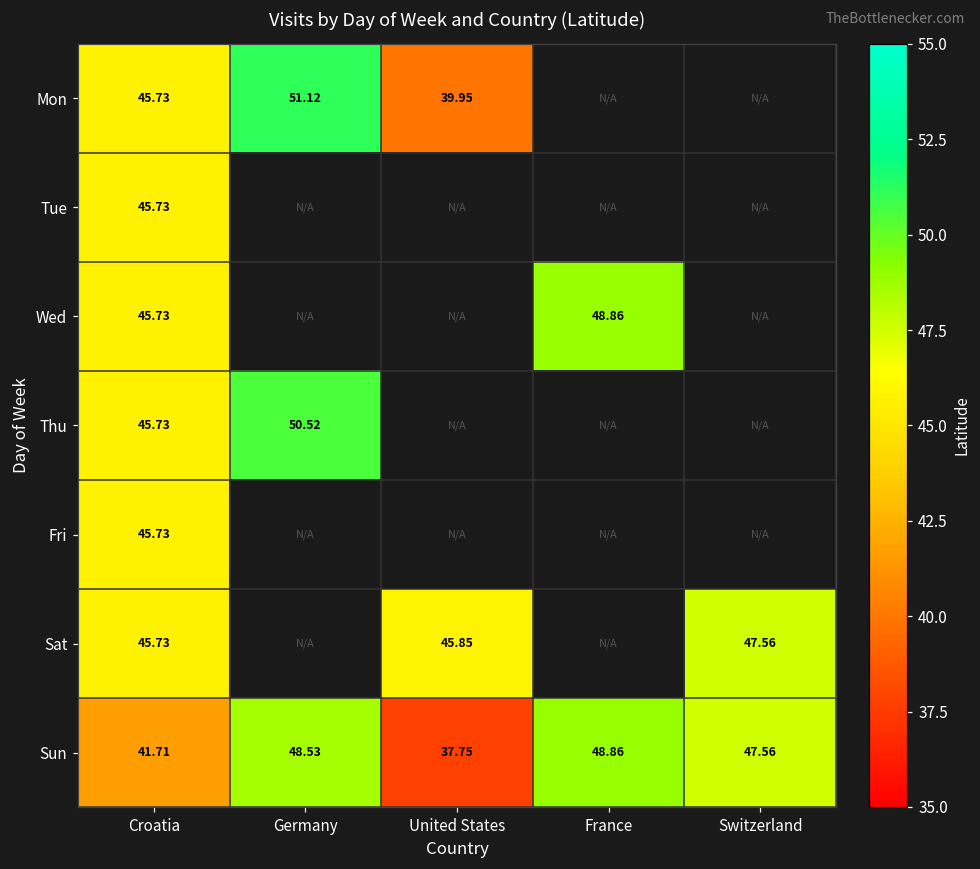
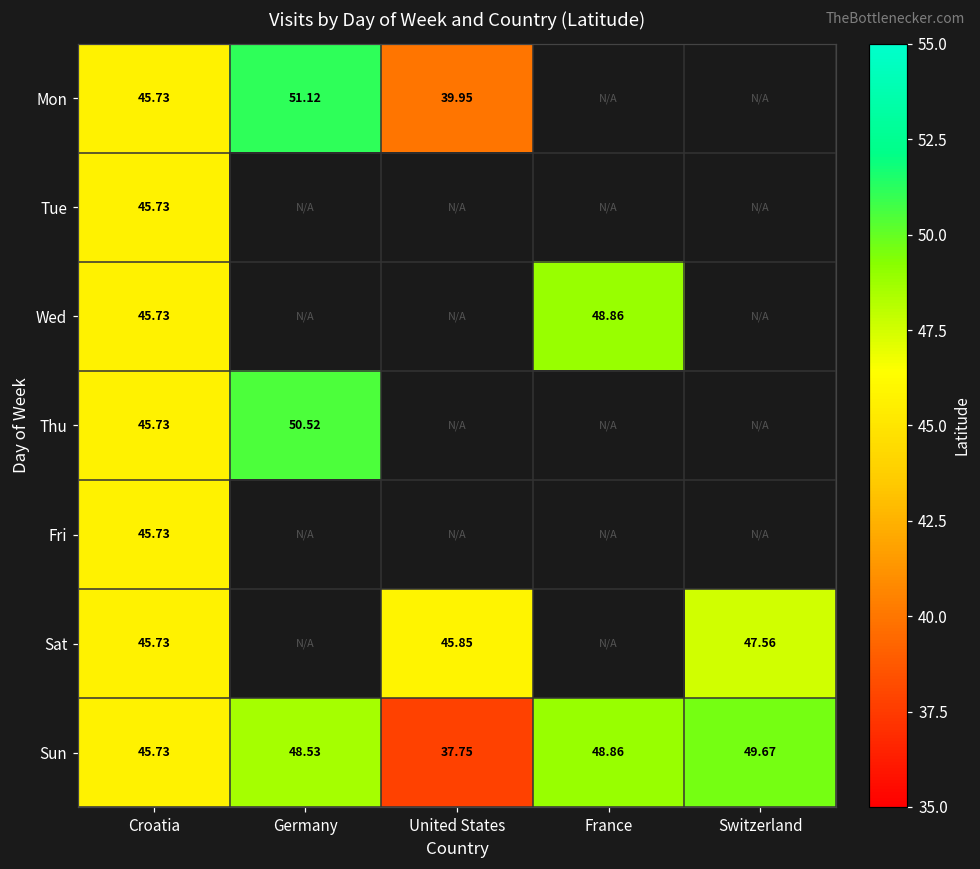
Sun, Croatia: 41.71 -> 45.73
Sun, Switzerland: 47.56 -> 49.67
